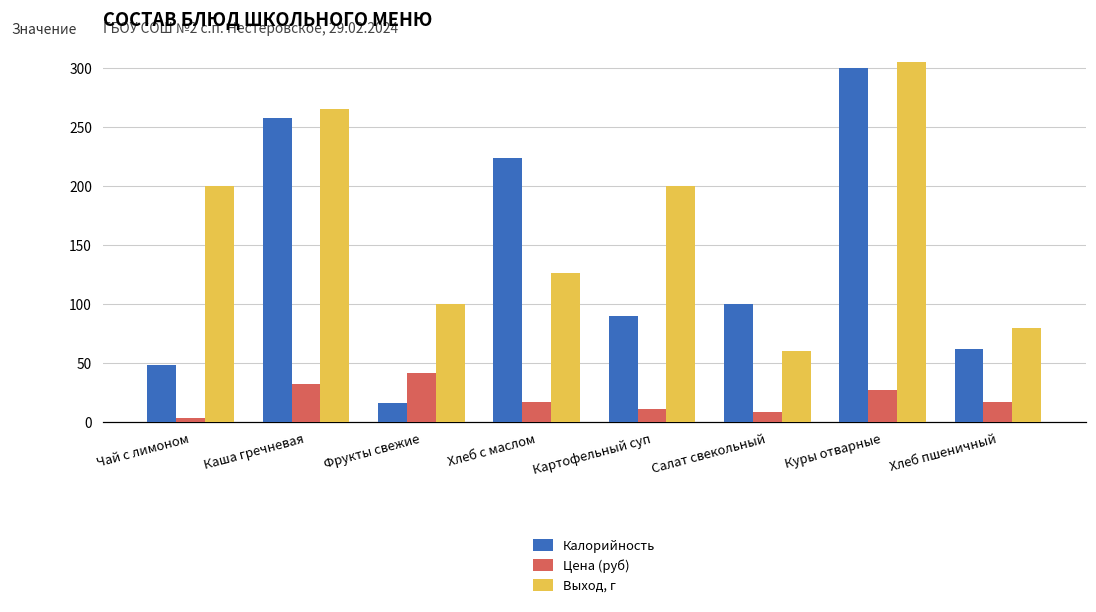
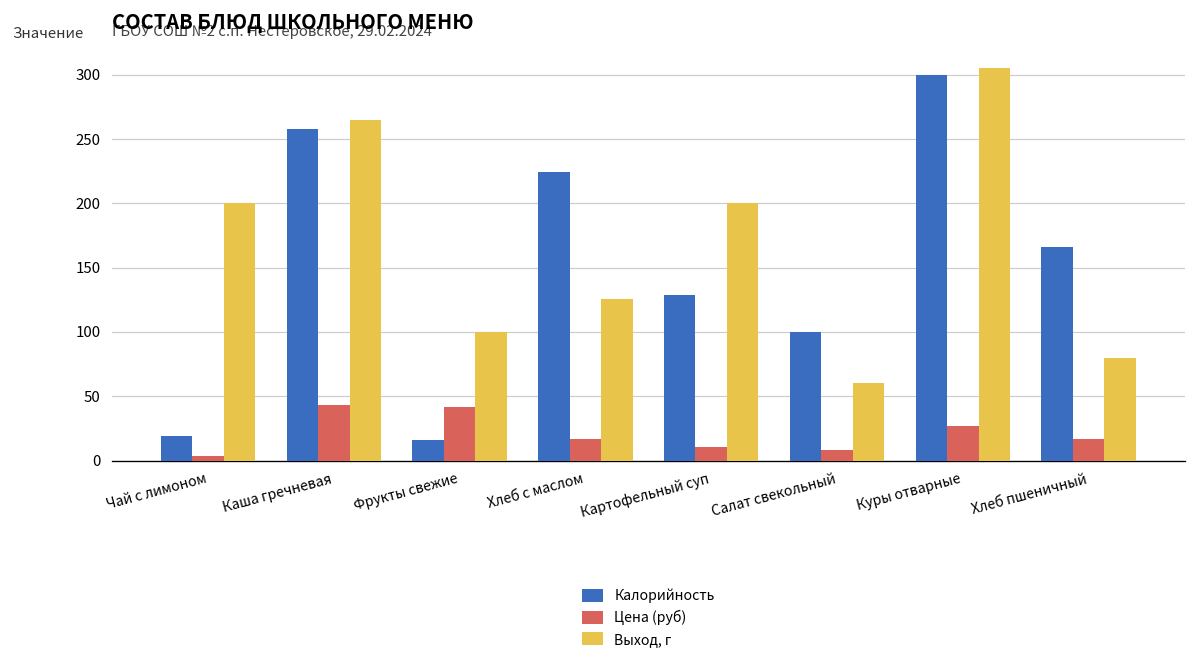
Калорийность, Чай с лимоном: 48 -> 19
Цена (руб), Каша гречневая: 32 -> 43
Калорийность, Картофельный суп: 90 -> 129
Калорийность, Хлеб пшеничный: 62 -> 166
